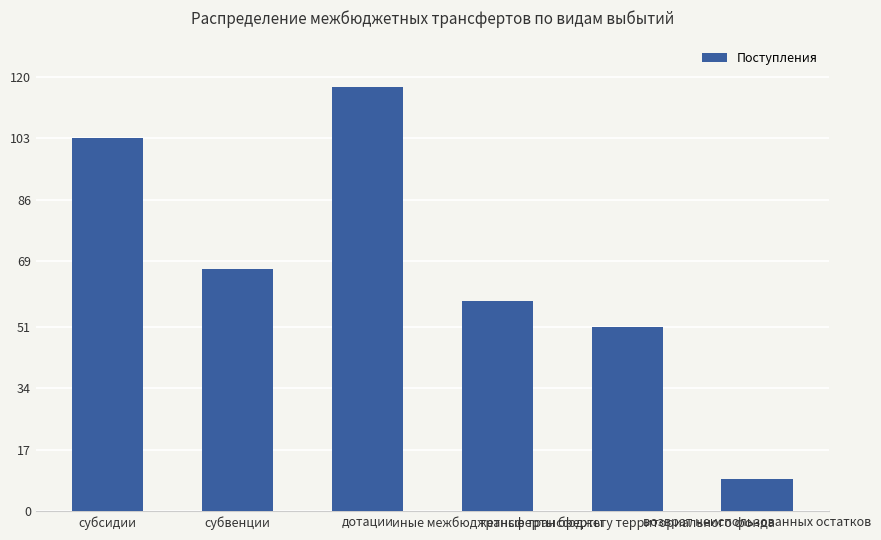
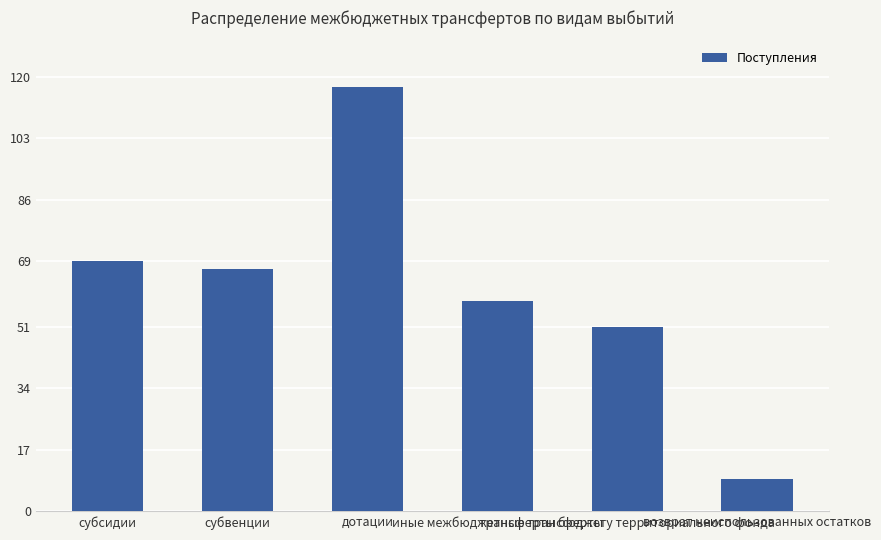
субсидии: 103 -> 69
